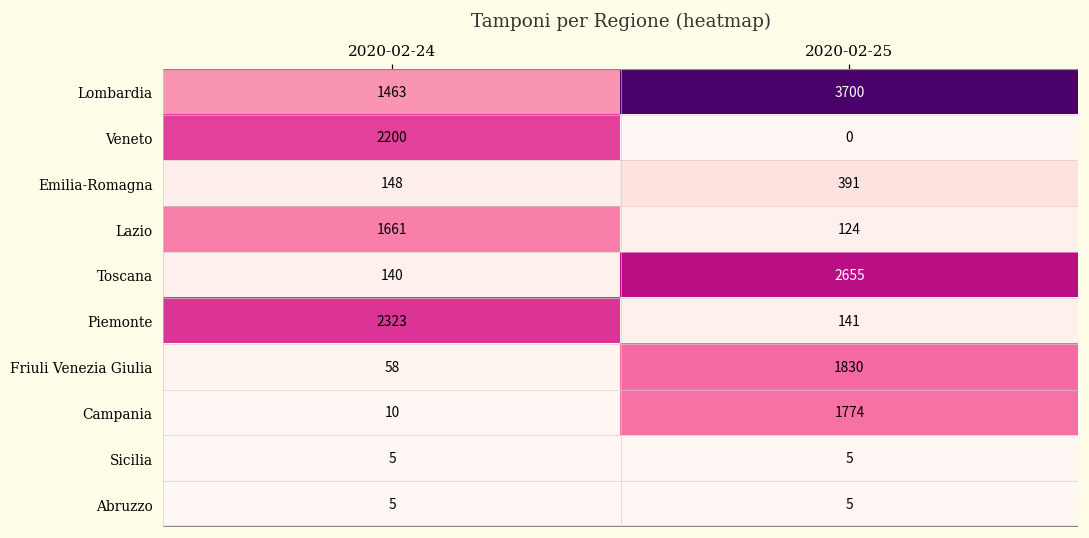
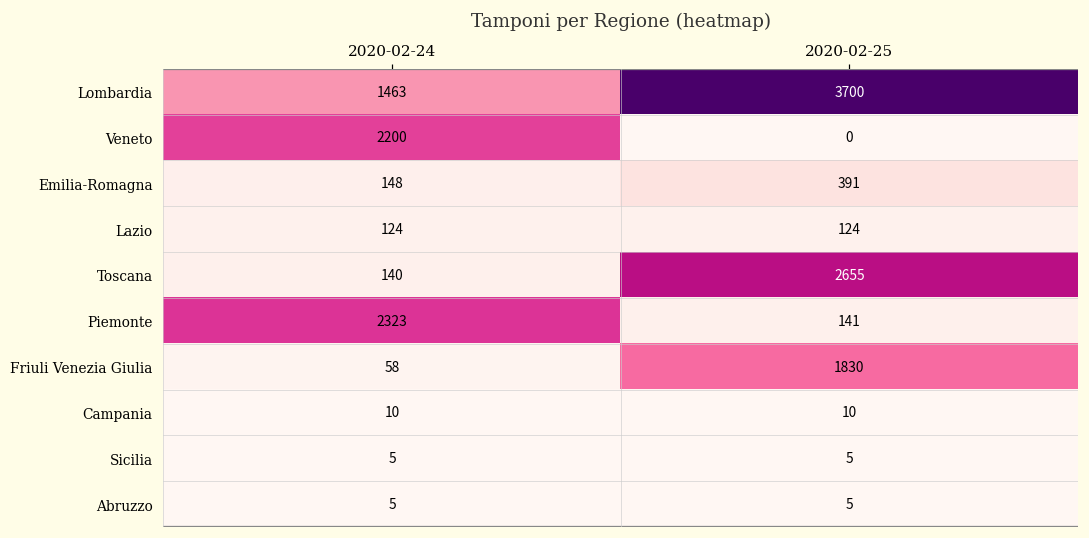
Lazio, 2020-02-24: 1661 -> 124
Campania, 2020-02-25: 1774 -> 10
